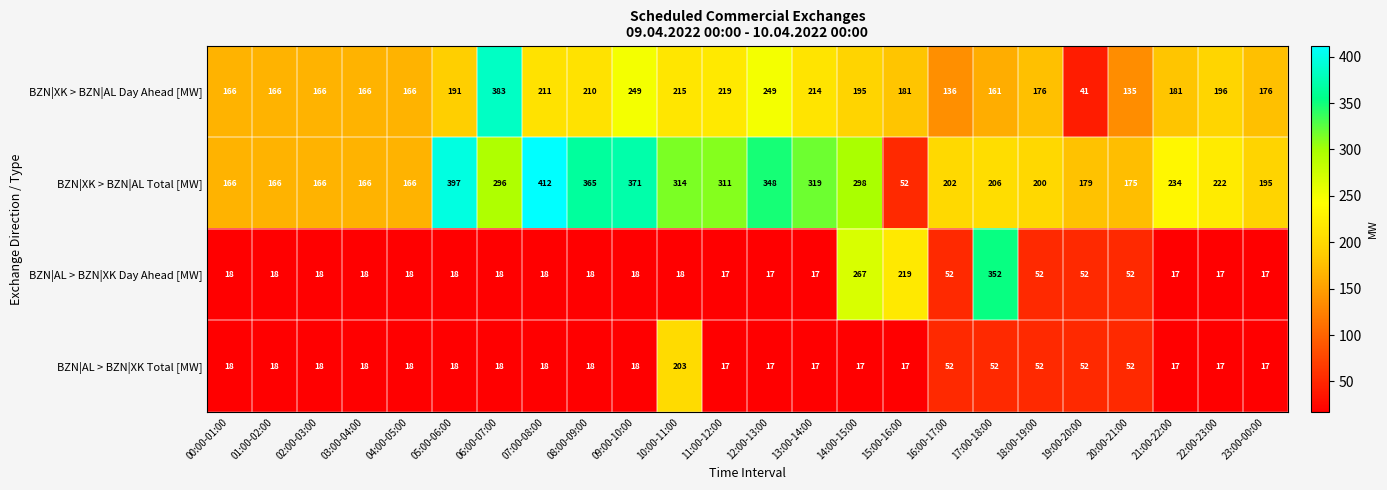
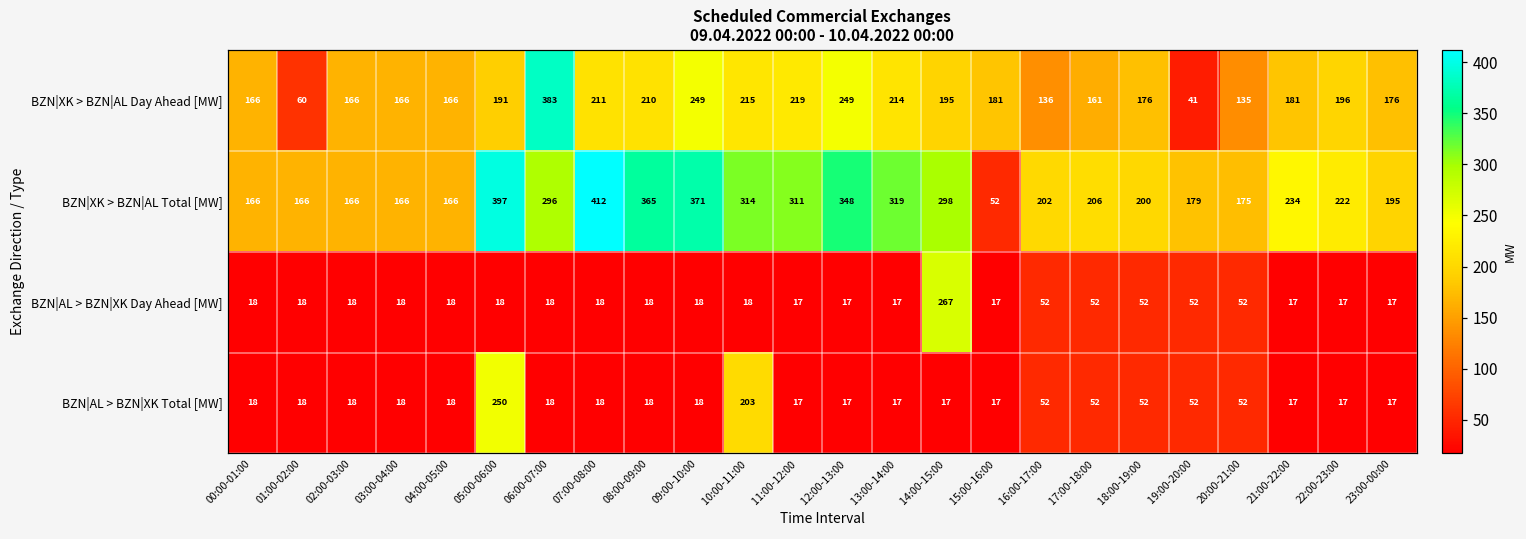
BZN|XK > BZN|AL Day Ahead [MW], 01:00-02:00: 166 -> 60
BZN|AL > BZN|XK Day Ahead [MW], 15:00-16:00: 219 -> 17
BZN|AL > BZN|XK Day Ahead [MW], 17:00-18:00: 352 -> 52
BZN|AL > BZN|XK Total [MW], 05:00-06:00: 18 -> 250
